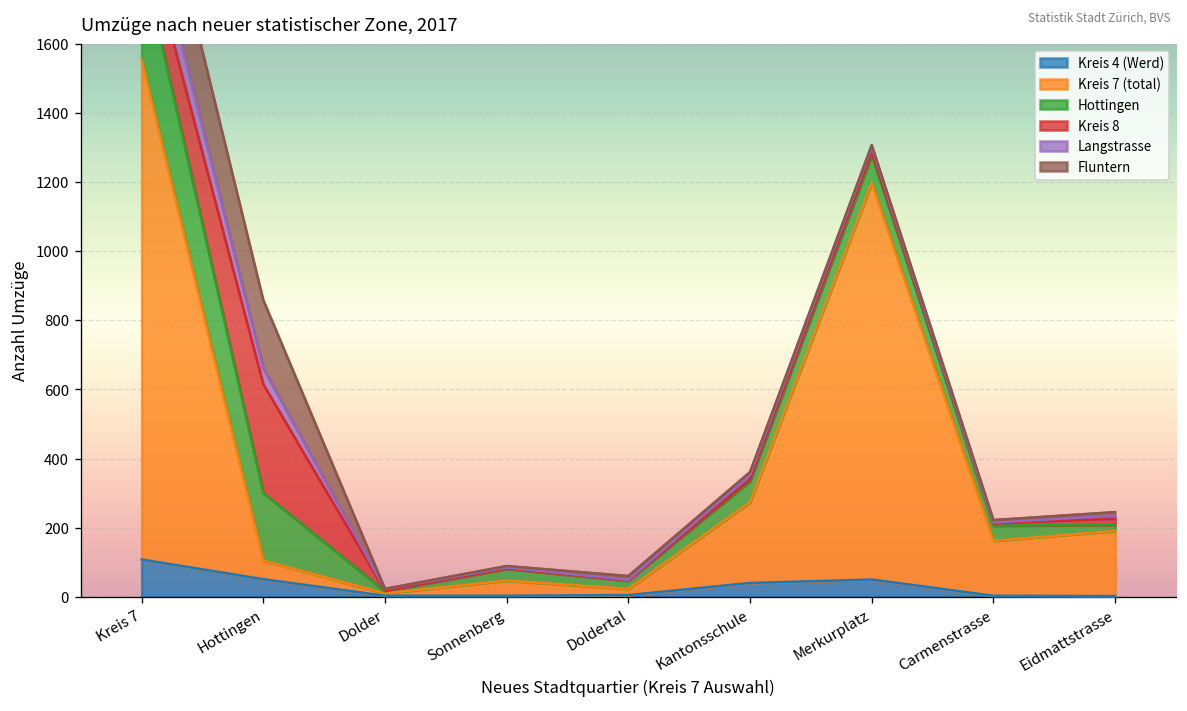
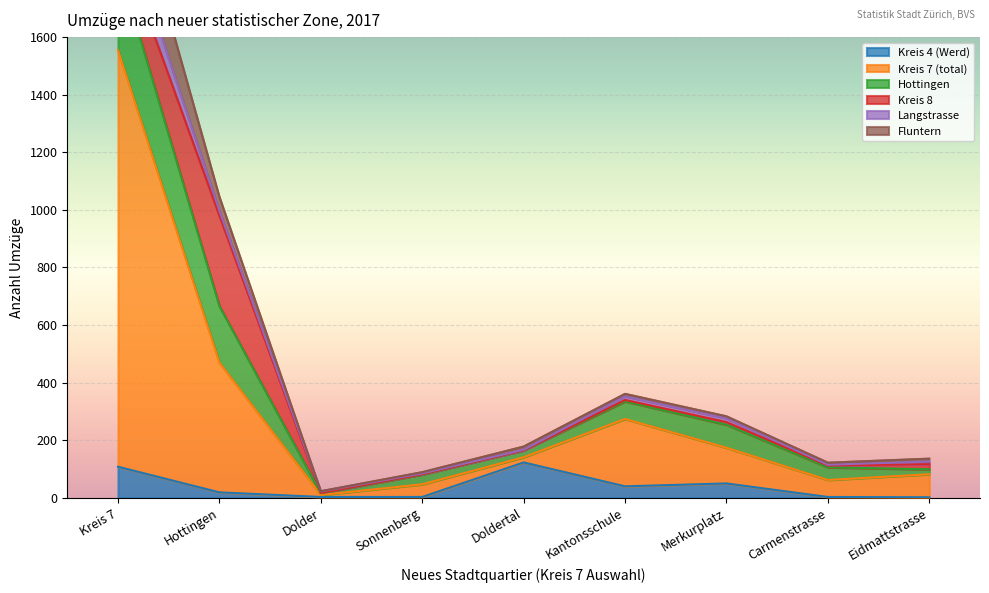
Kreis 4 (Werd), Hottingen: 50 -> 20
Kreis 7 (total), Hottingen: 50 -> 450
Langstrasse, Hottingen: 50 -> 20
Fluntern, Hottingen: 200 -> 50
Kreis 4 (Werd), Doldertal: 10 -> 120
Kreis 7 (total), Merkurplatz: 1150 -> 120
Kreis 7 (total), Carmenstrasse: 160 -> 60
Kreis 7 (total), Eidmattstrasse: 190 -> 80
